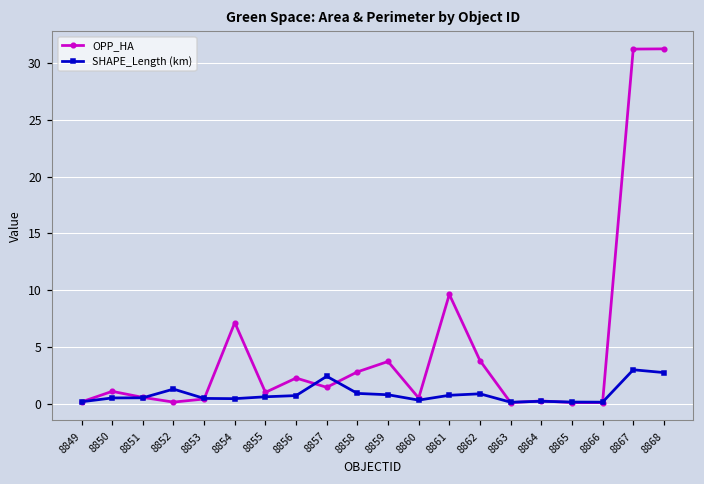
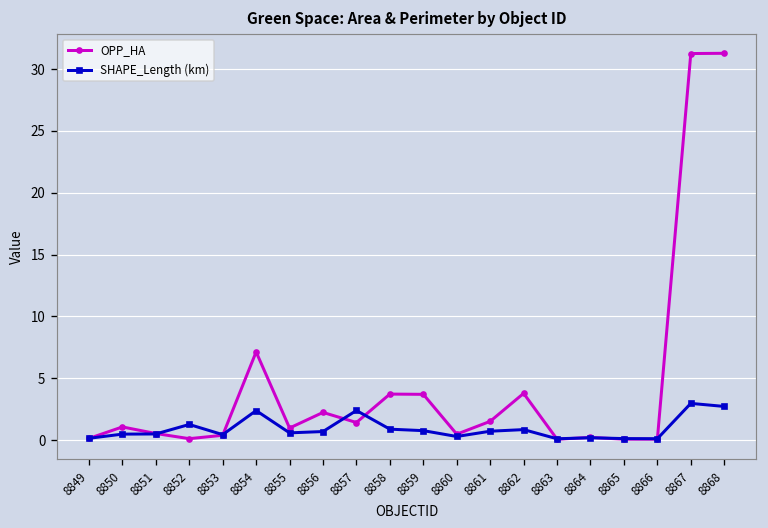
SHAPE_Length (km), 8854: 0.4 -> 2.4
OPP_HA, 8858: 2.8 -> 3.7
OPP_HA, 8861: 9.6 -> 1.5
